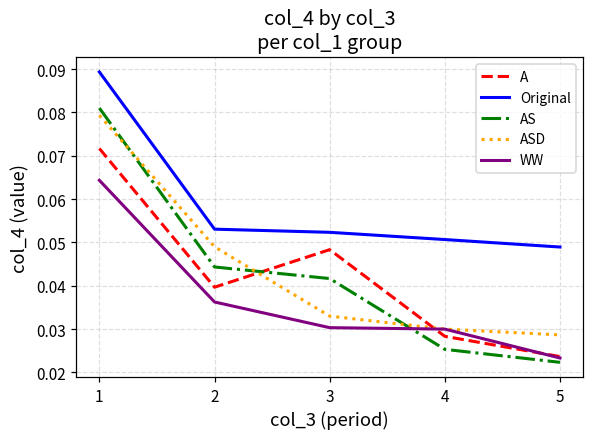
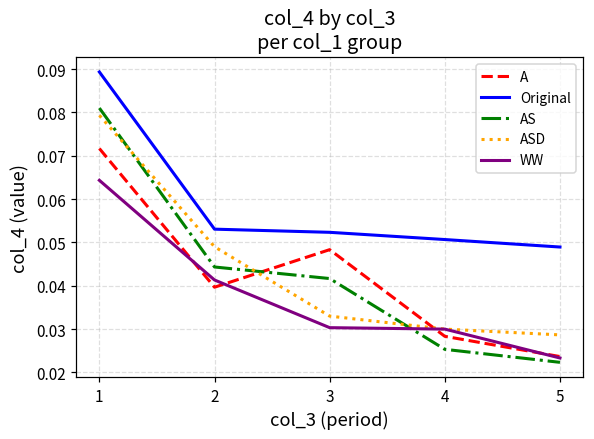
WW, 2: 0.036 -> 0.041
